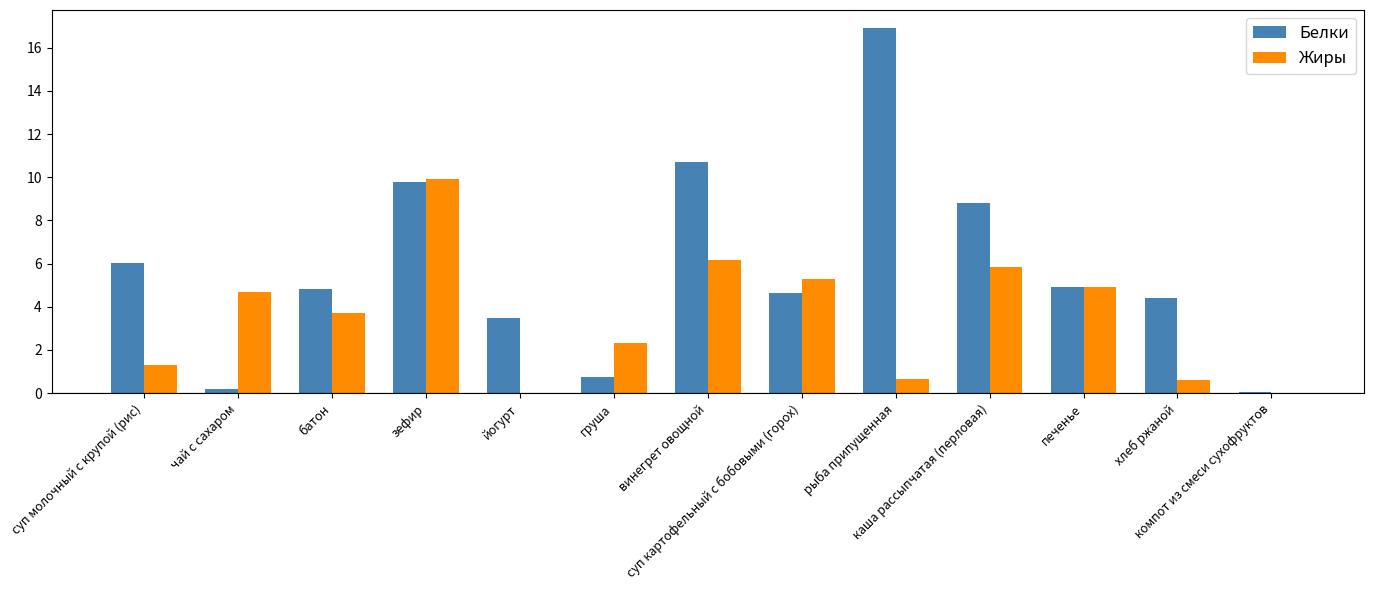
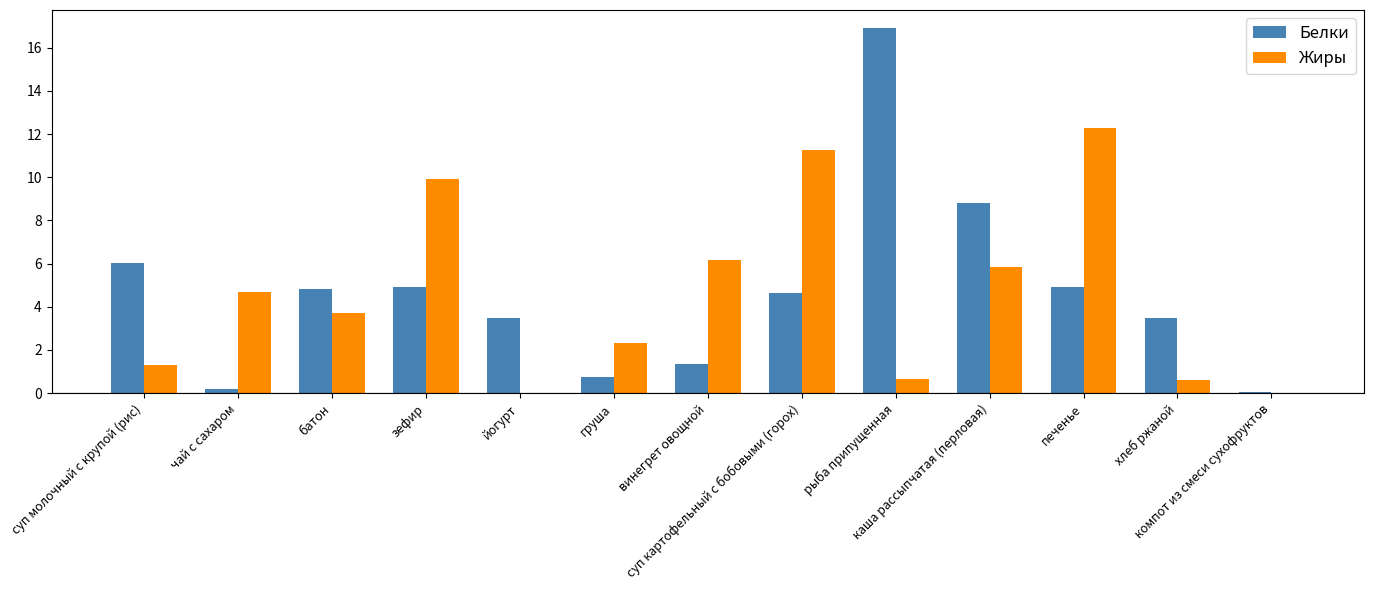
Белки, зефир: 9.8 -> 4.9
Белки, винегрет овощной: 10.7 -> 1.4
Жиры, суп картофельный с бобовыми (горох): 5.3 -> 11.3
Жиры, печенье: 4.9 -> 12.3
Белки, хлеб ржаной: 4.4 -> 3.5
